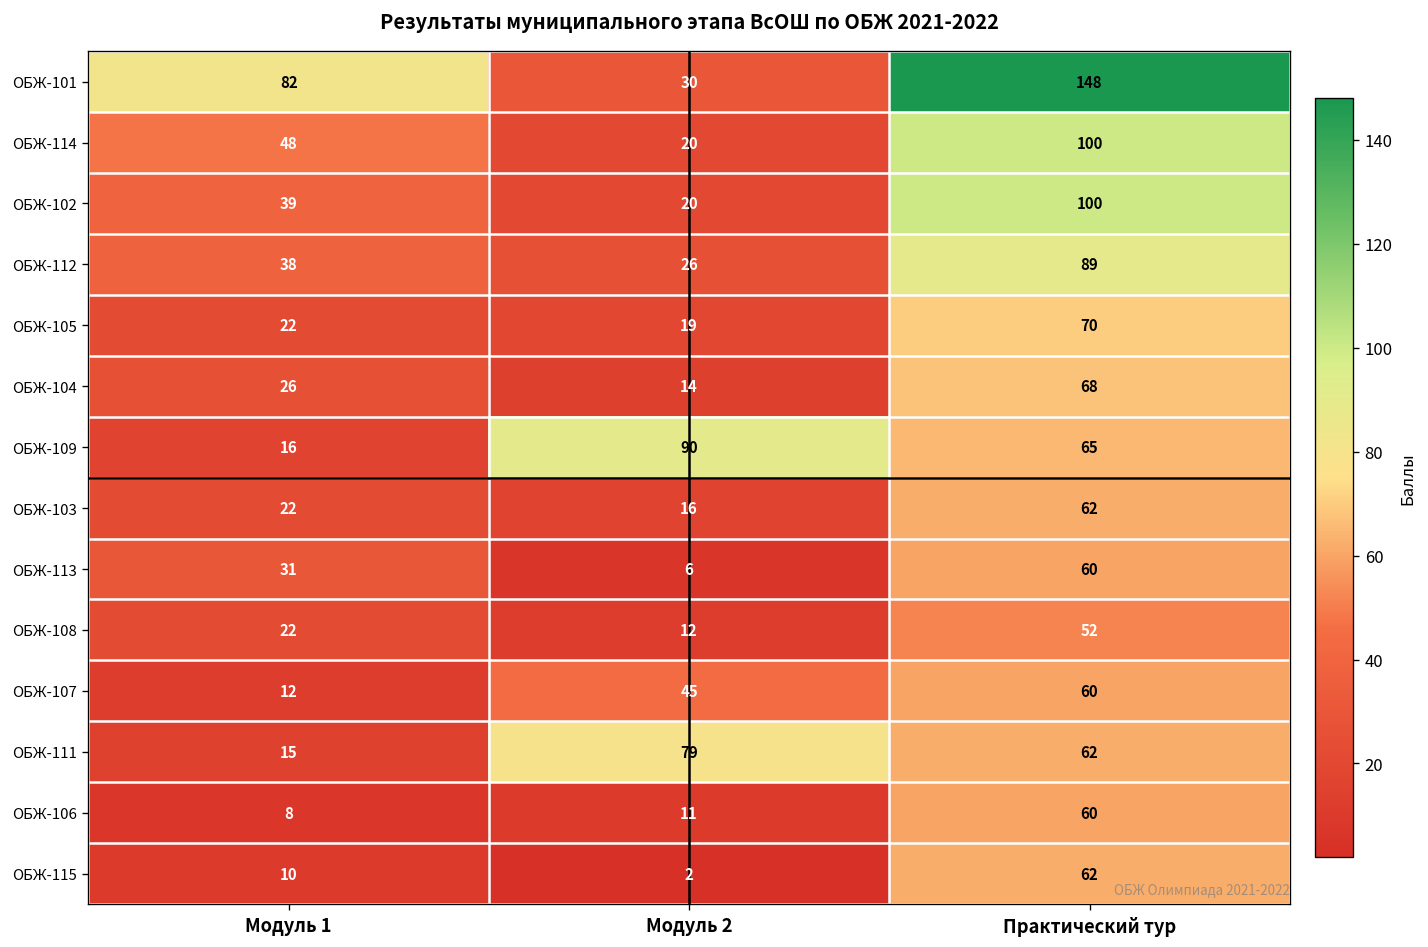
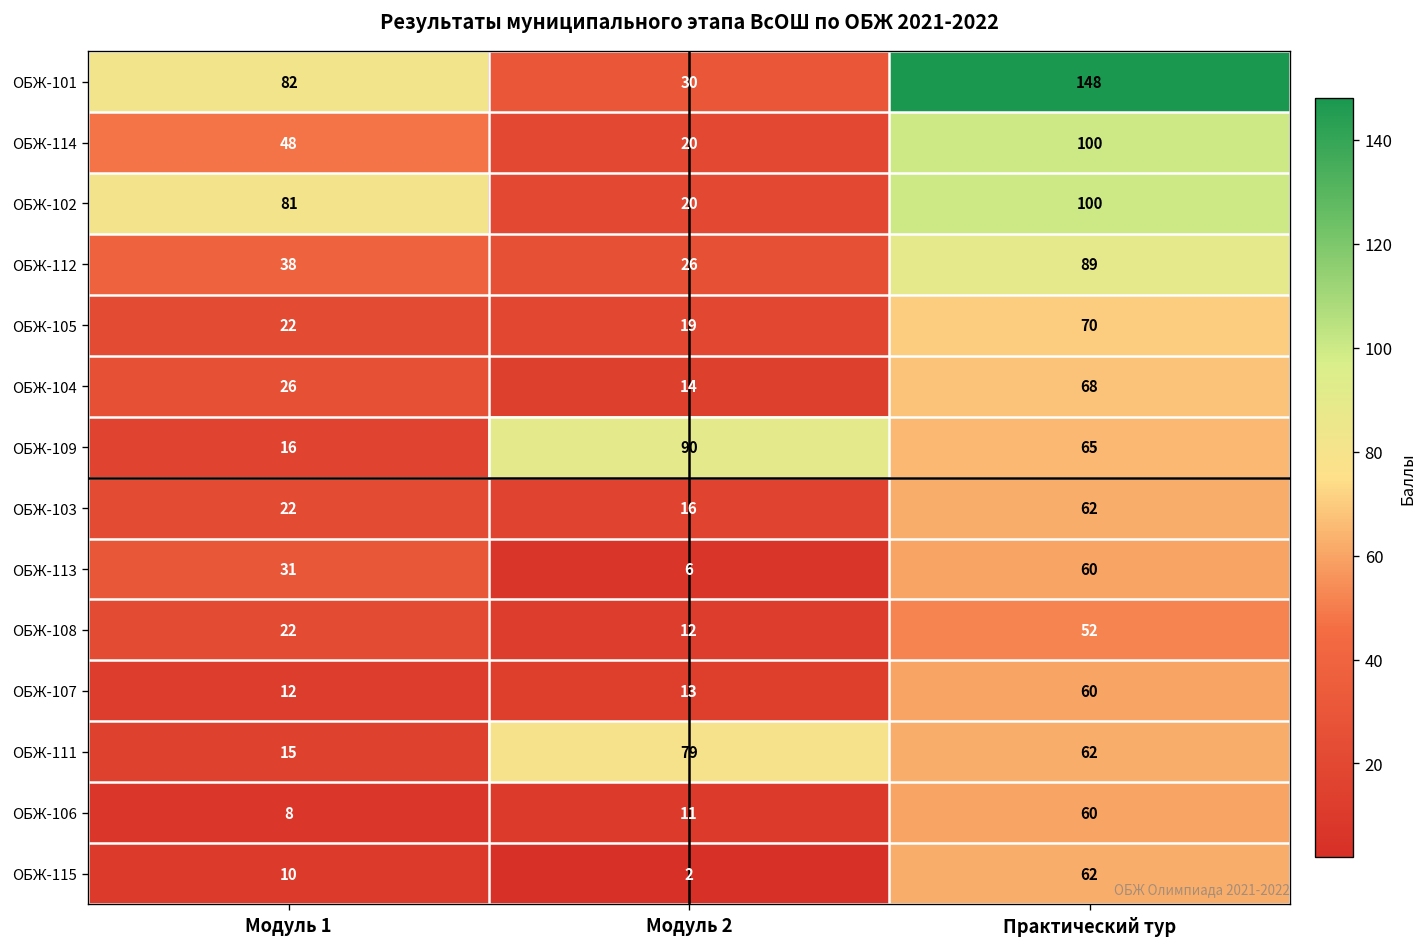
ОБЖ-102, Модуль 1: 39 -> 81
ОБЖ-107, Модуль 2: 45 -> 13
